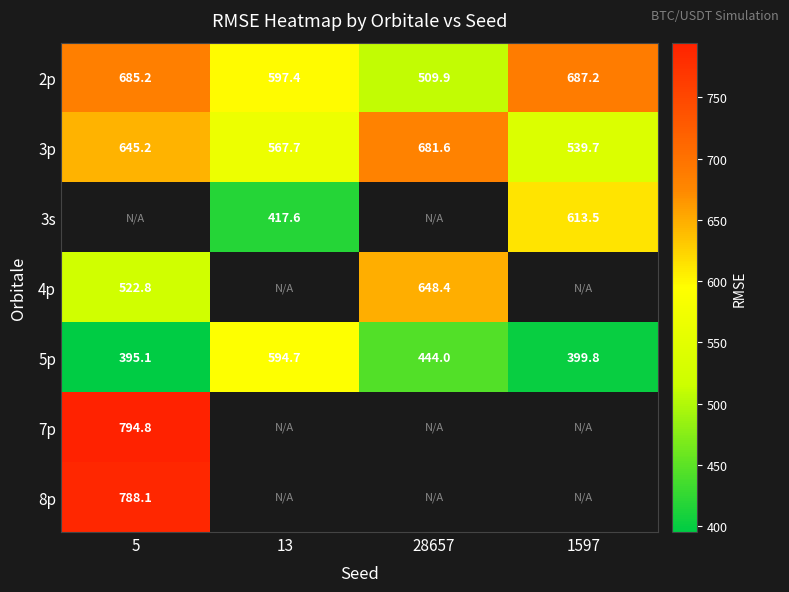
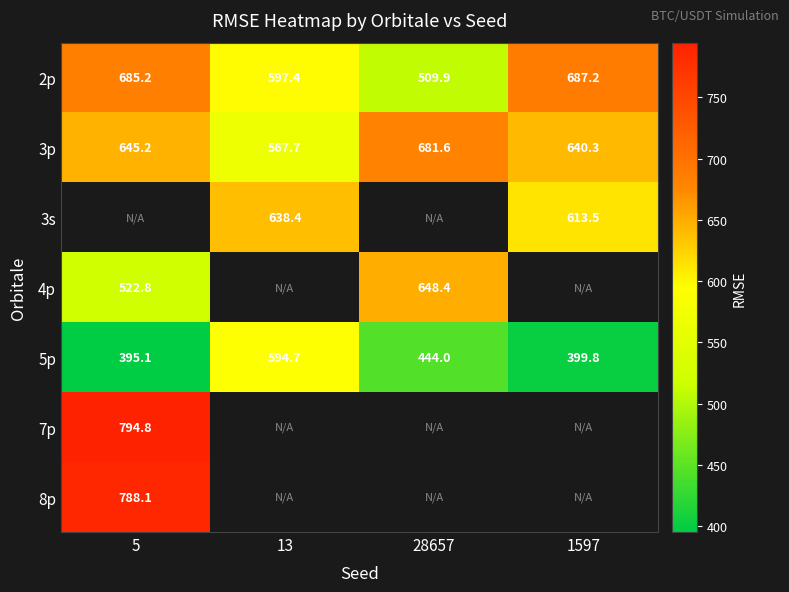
3p, 1597: 539.7 -> 640.3
3s, 13: 417.6 -> 638.4
